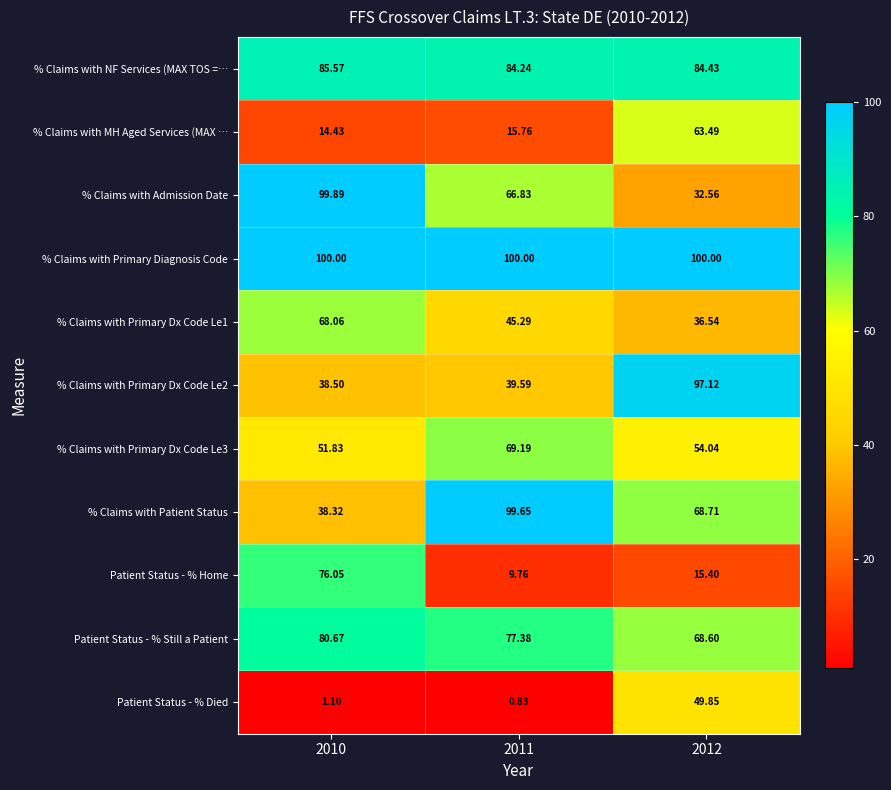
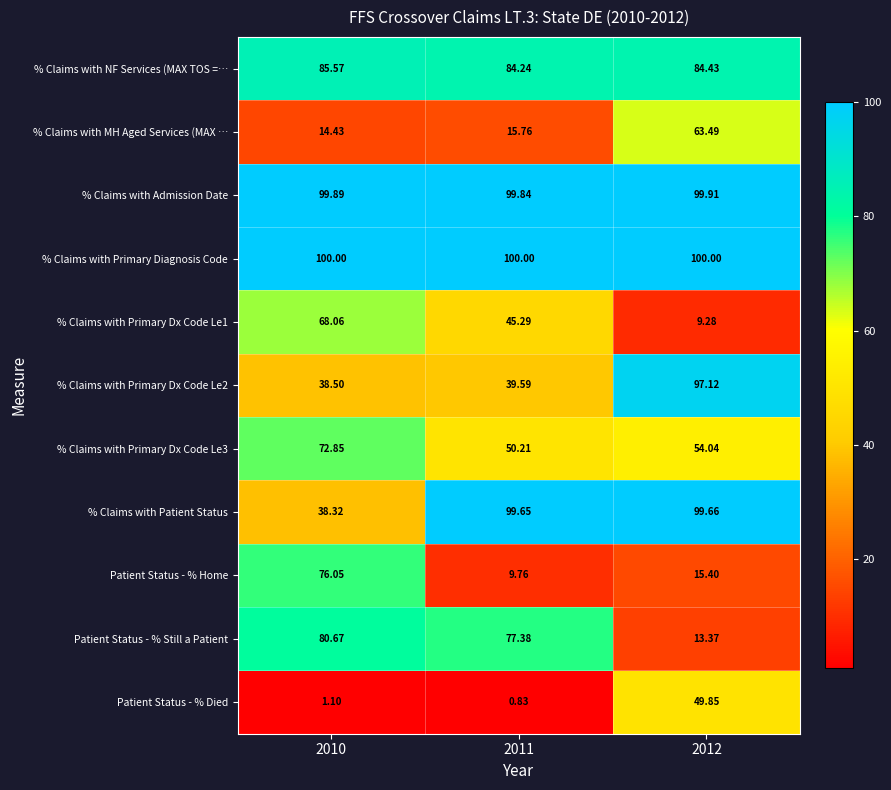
% Claims with Admission Date, 2011: 66.83 -> 99.84
% Claims with Admission Date, 2012: 32.56 -> 99.91
% Claims with Primary Dx Code Le1, 2012: 36.54 -> 9.28
% Claims with Primary Dx Code Le3, 2010: 51.83 -> 72.85
% Claims with Primary Dx Code Le3, 2011: 69.19 -> 50.21
% Claims with Patient Status, 2012: 68.71 -> 99.66
Patient Status - % Still a Patient, 2012: 68.60 -> 13.37
